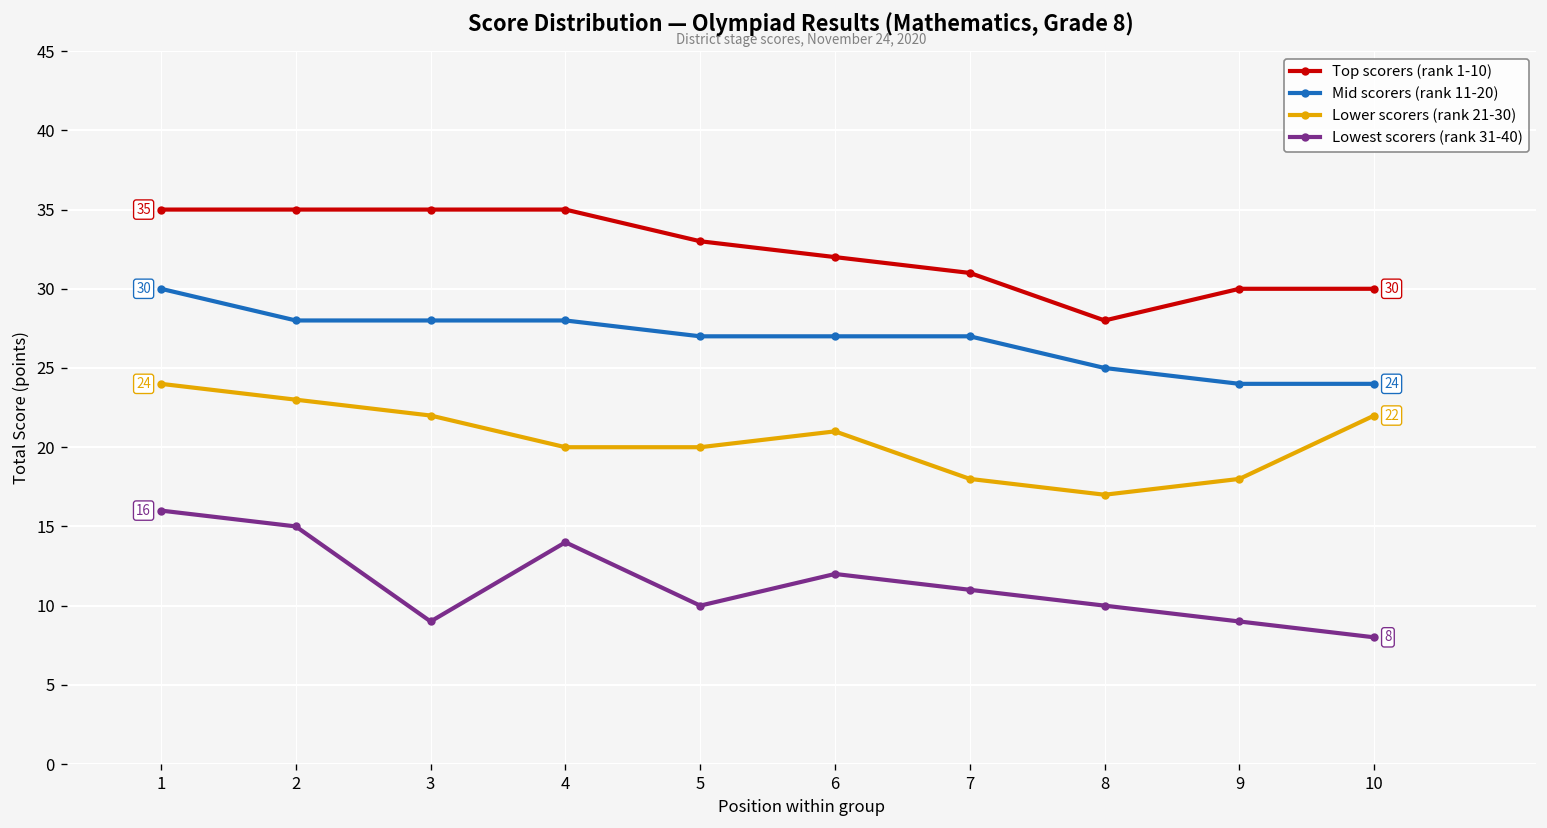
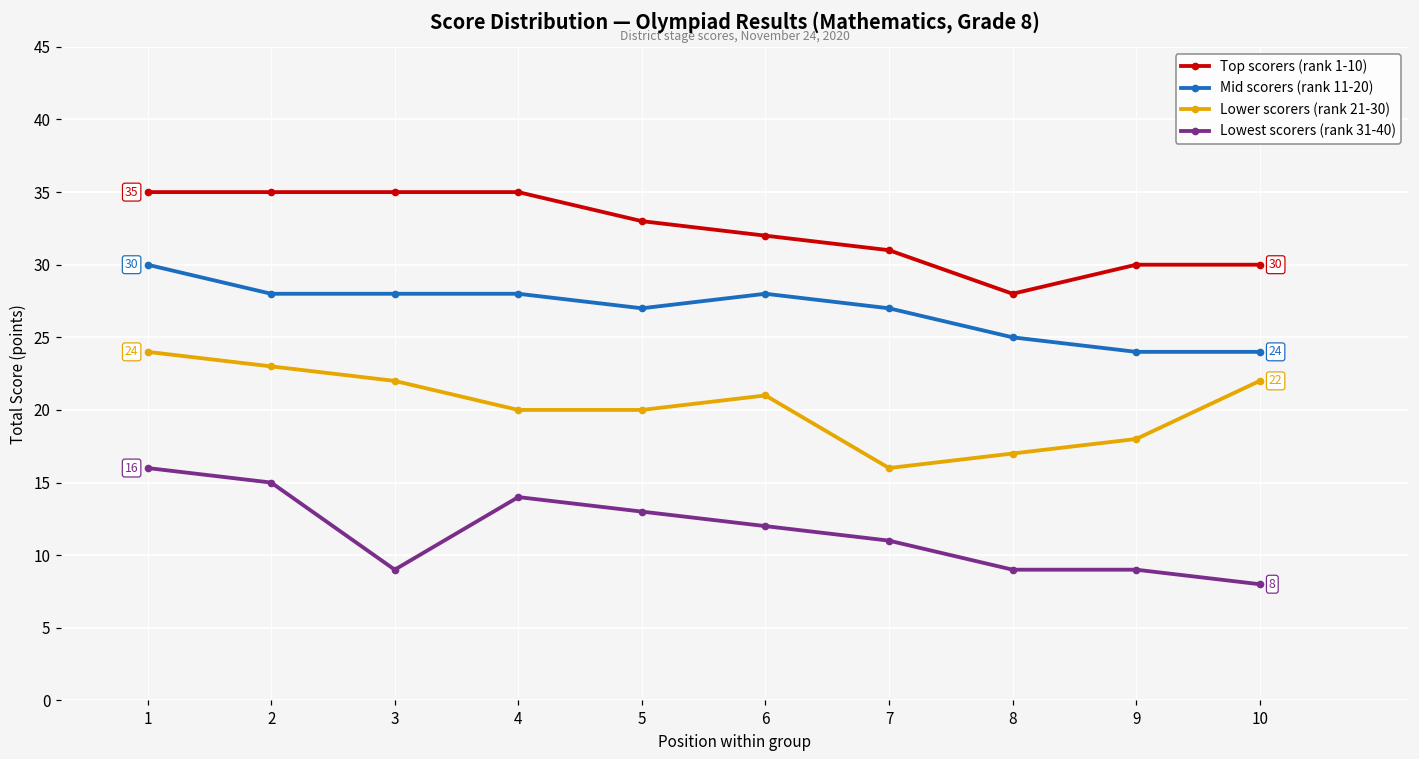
Lowest scorers (rank 31-40), 5: 10 -> 13
Mid scorers (rank 11-20), 6: 27 -> 28
Lower scorers (rank 21-30), 7: 18 -> 16
Lowest scorers (rank 31-40), 8: 10 -> 9
